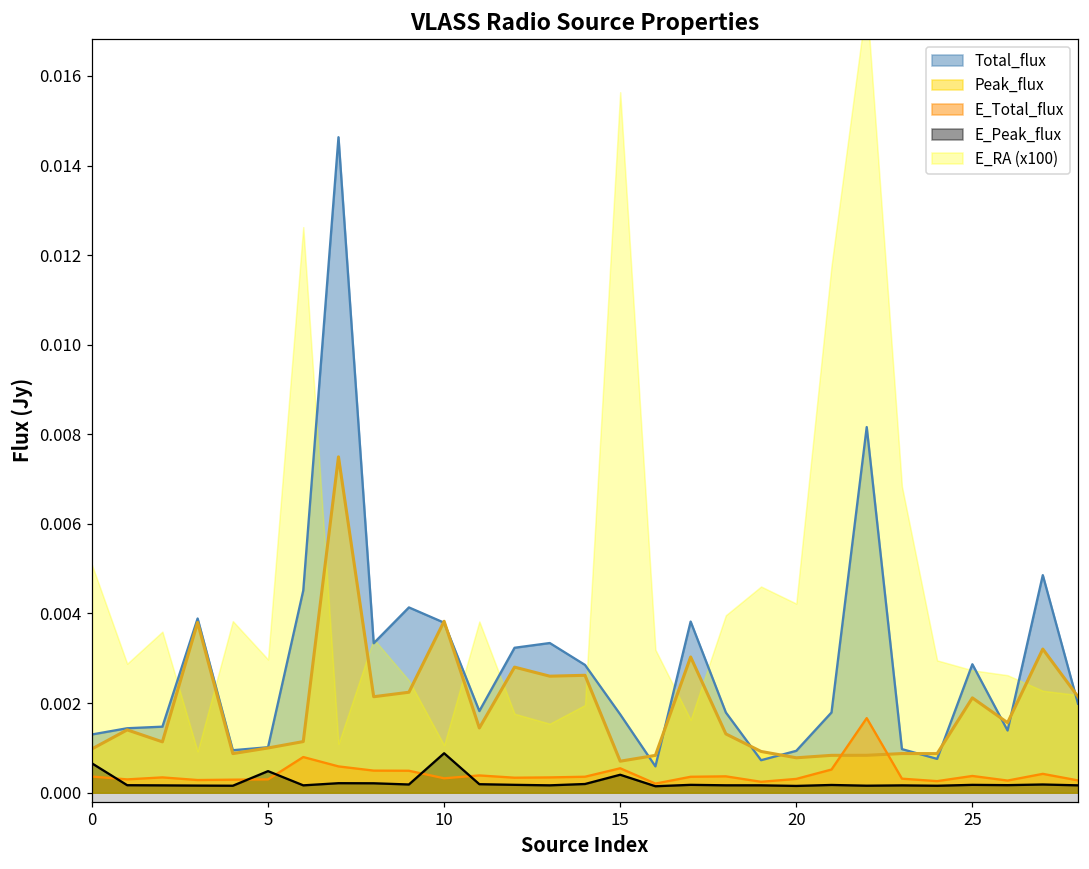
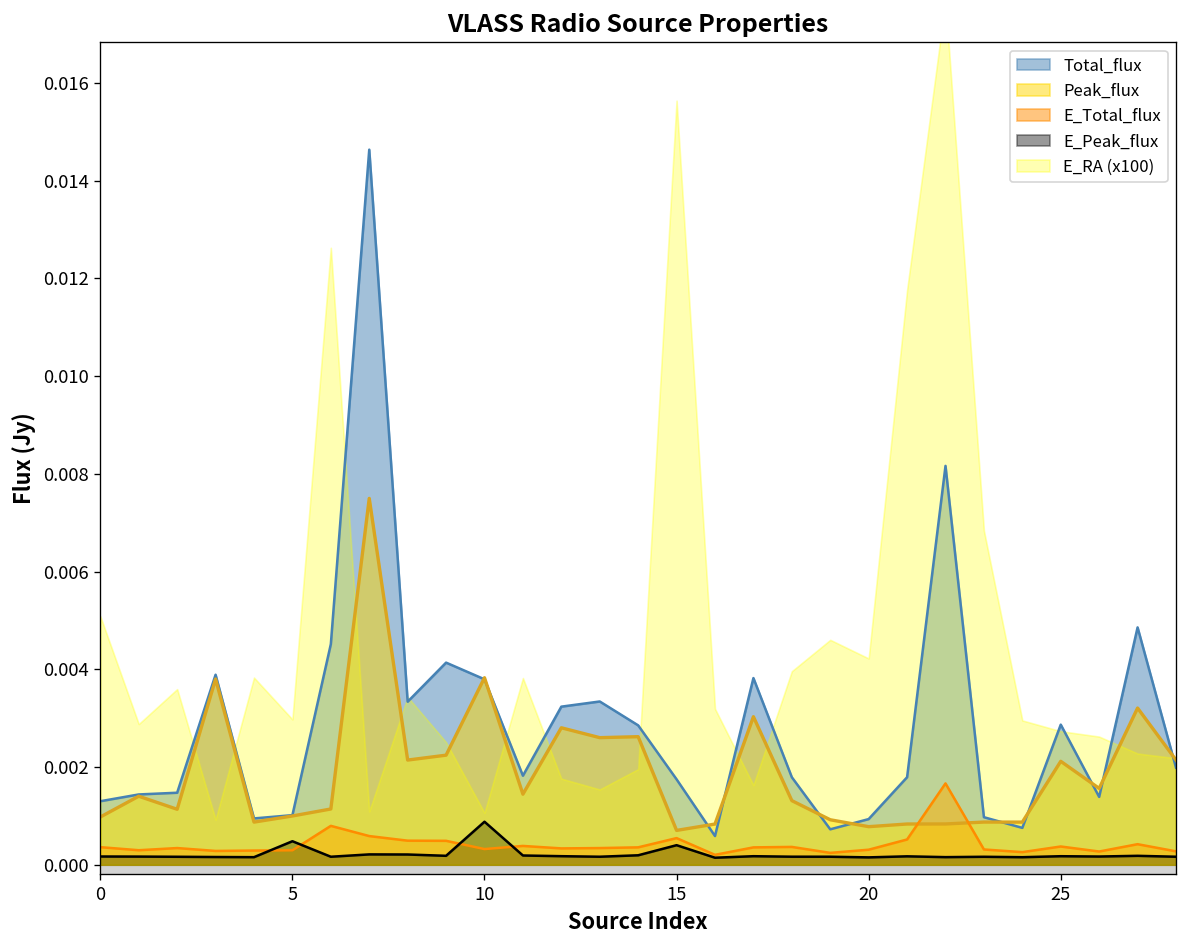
E_Peak_flux, 0: 0.0007 -> 0.0002
